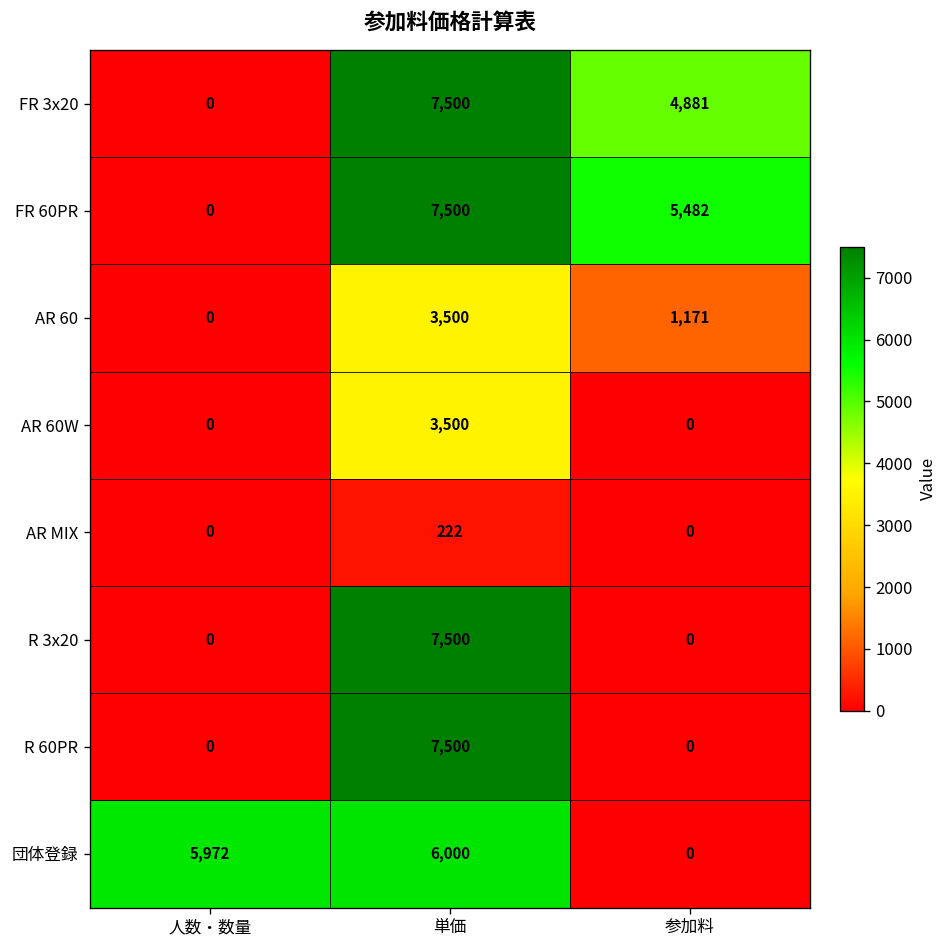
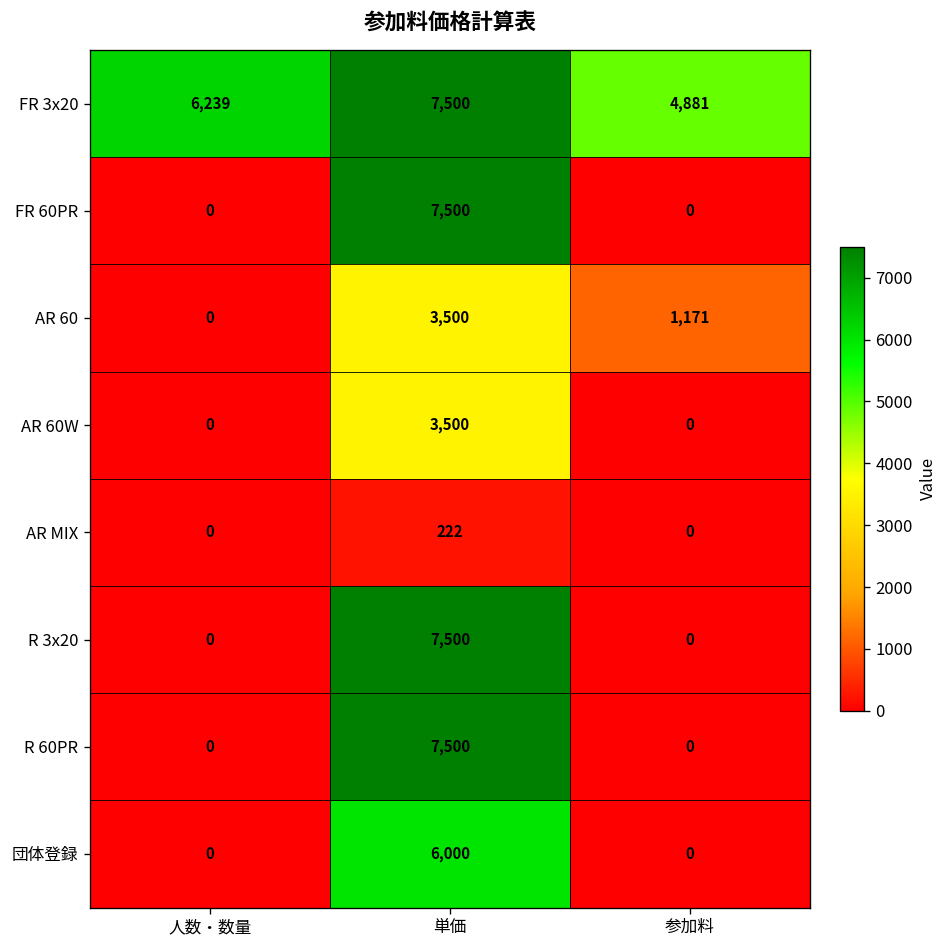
FR 3x20, 人数・数量: 0 -> 6,239
FR 60PR, 参加料: 5,482 -> 0
団体登録, 人数・数量: 5,972 -> 0
